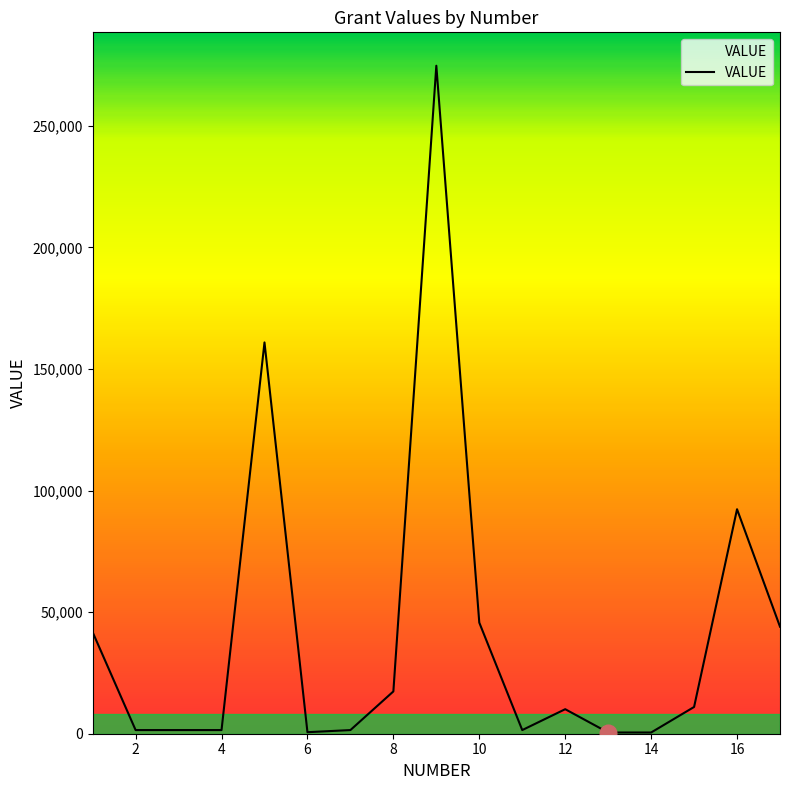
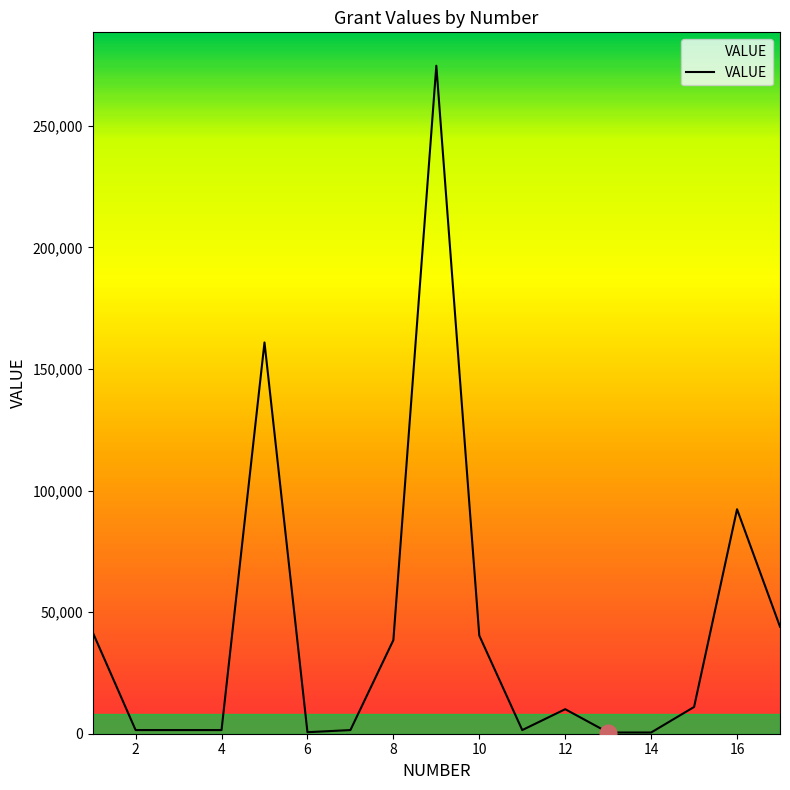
VALUE, 8: 17,000 -> 39,000
VALUE, 10: 46,000 -> 40,000
